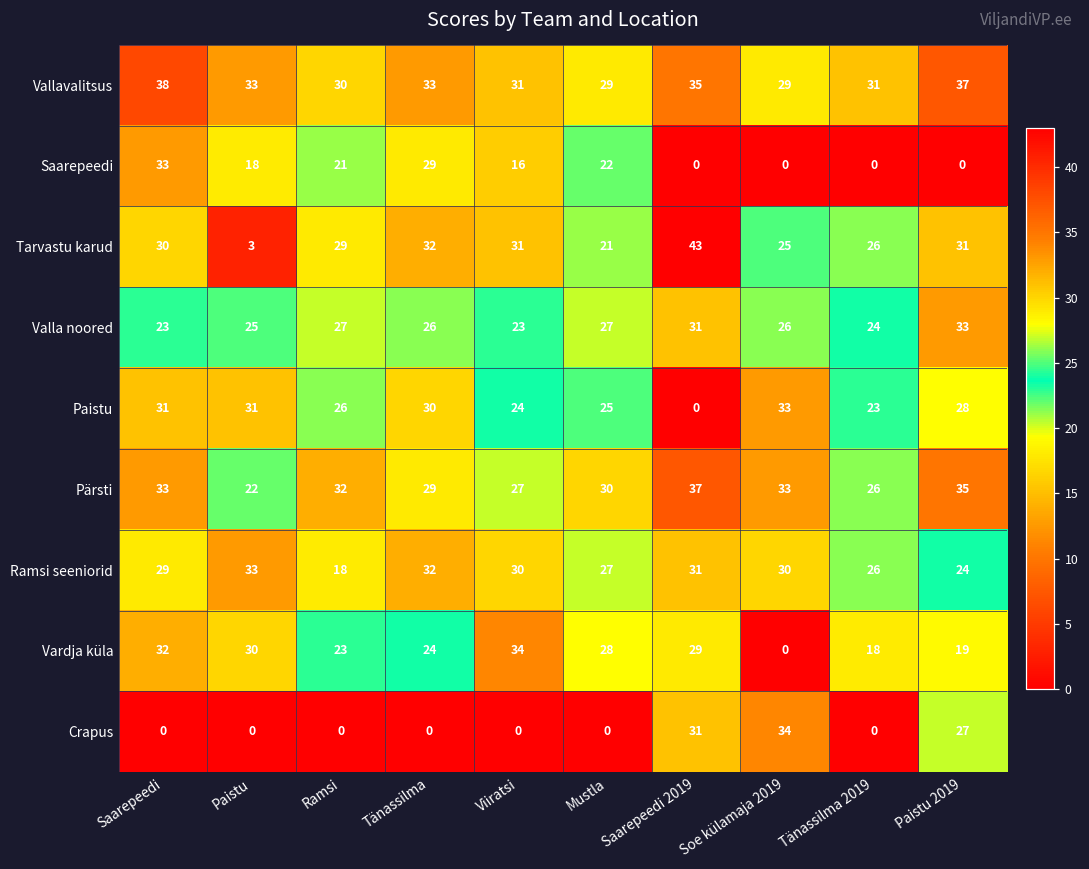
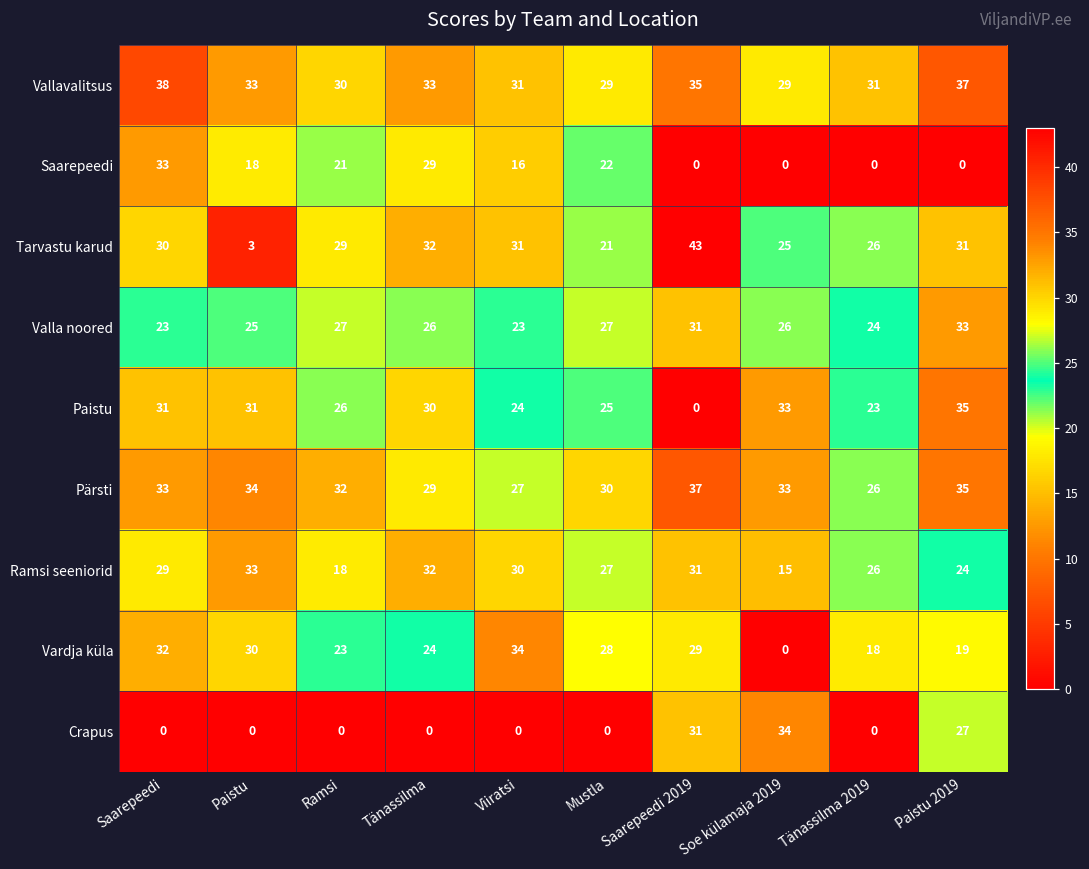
Paistu, Paistu 2019: 28 -> 35
Pärsti, Paistu: 22 -> 34
Ramsi seeniorid, Soe külamaja 2019: 30 -> 15
